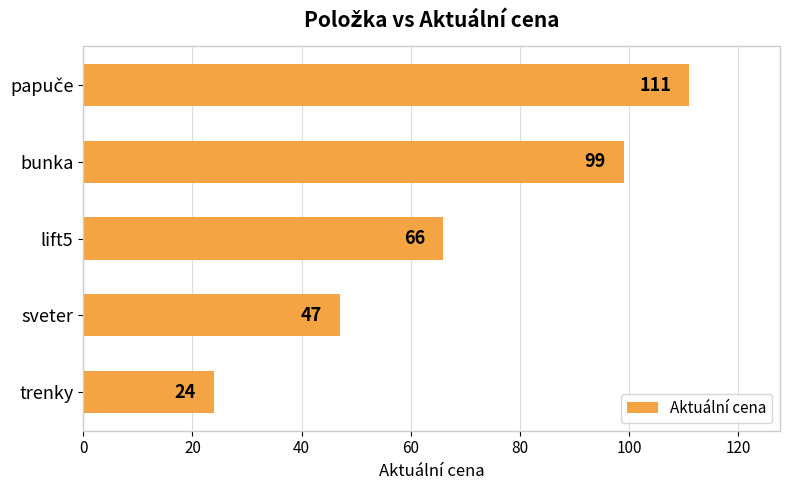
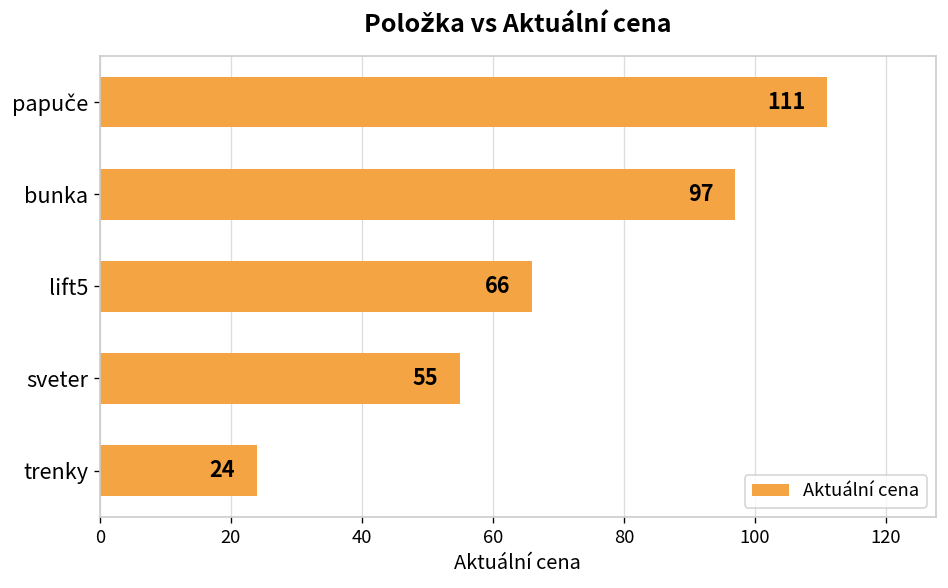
bunka: 99 -> 97
sveter: 47 -> 55
